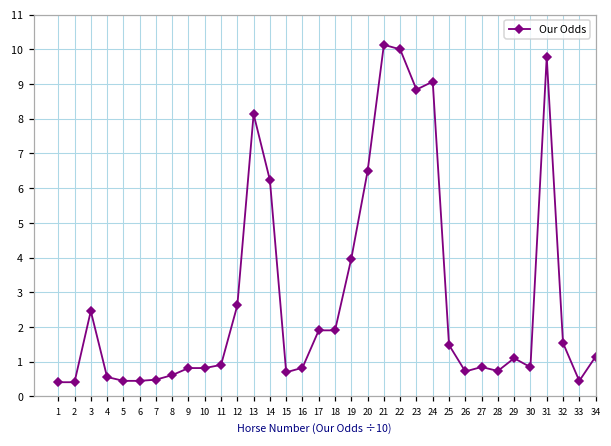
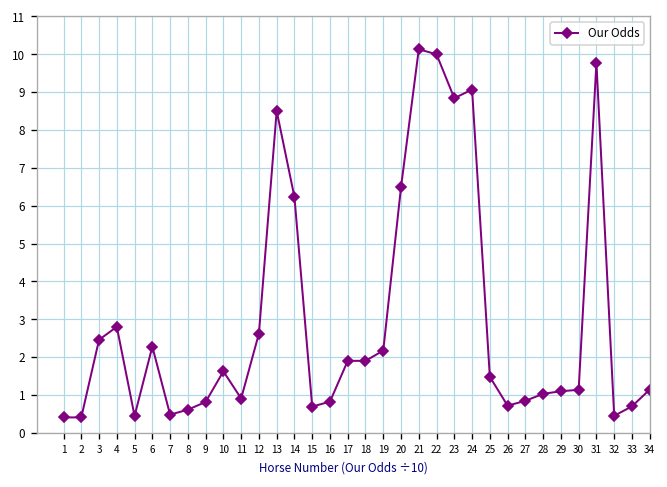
4: 0.6 -> 2.8
6: 0.4 -> 2.3
10: 0.8 -> 1.6
13: 8.1 -> 8.5
19: 4.0 -> 2.2
28: 0.7 -> 1.0
30: 0.8 -> 1.1
32: 1.5 -> 0.4
33: 0.4 -> 0.7
